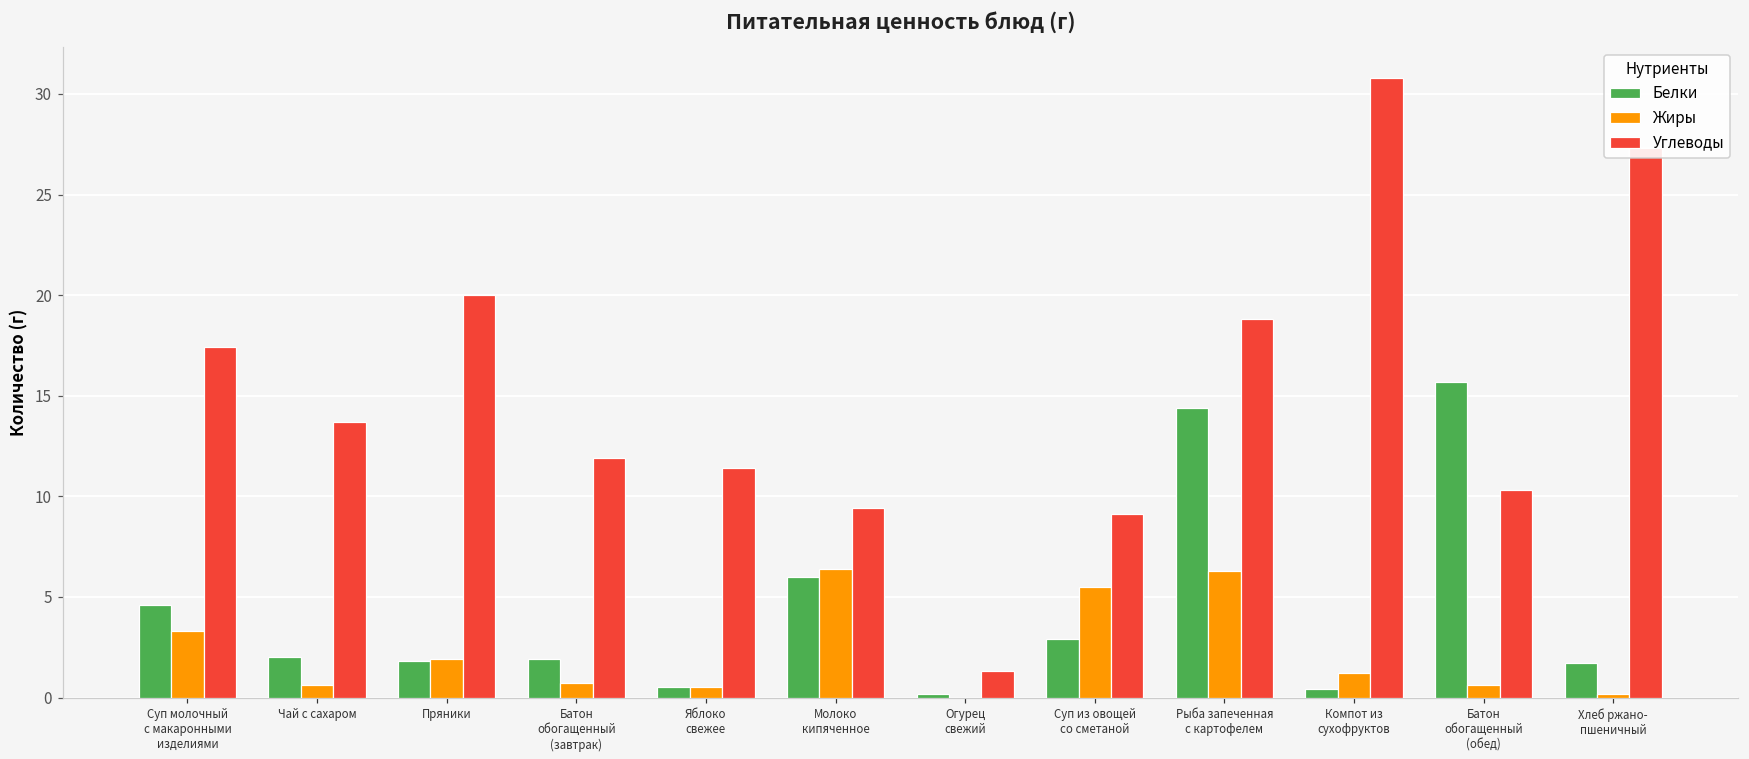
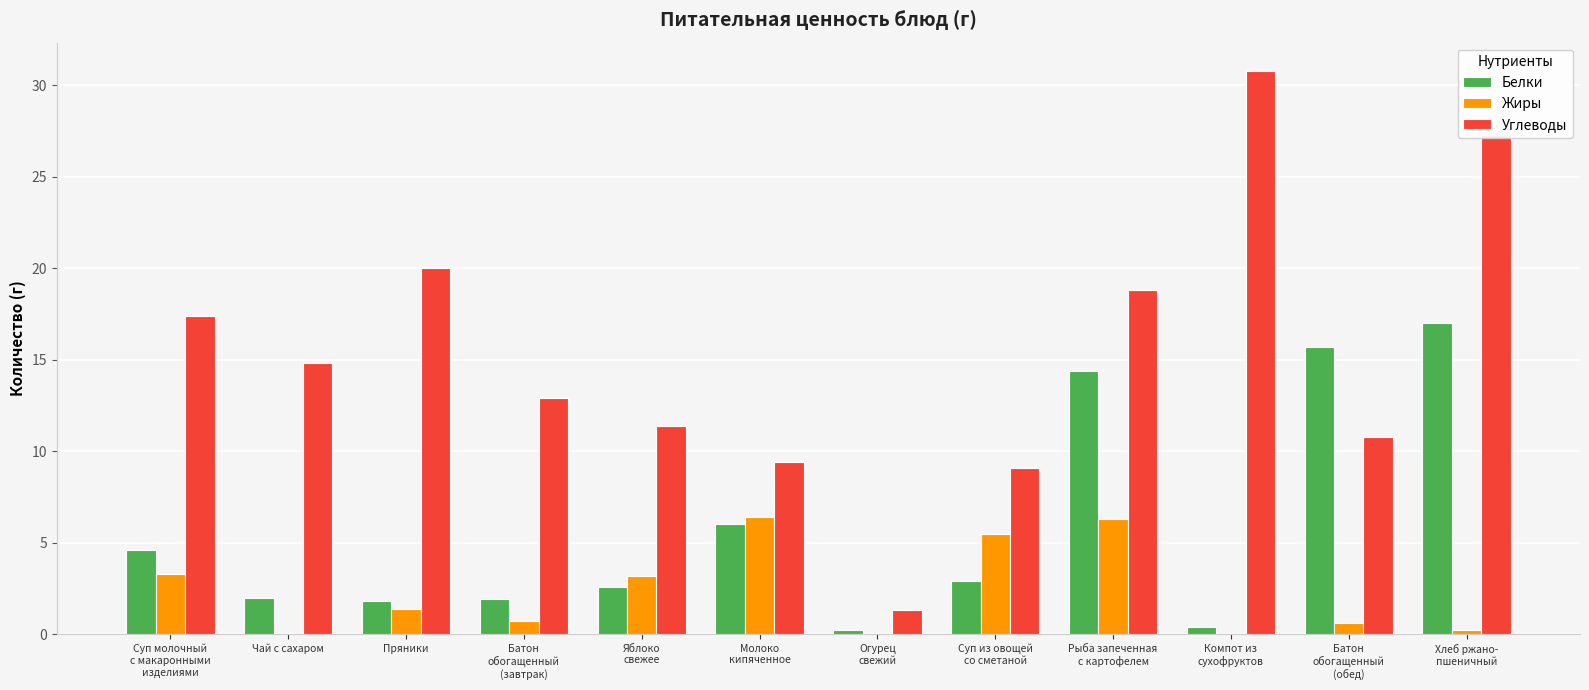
Жиры, Чай с сахаром: 0.6 -> 0.0
Углеводы, Чай с сахаром: 13.7 -> 14.8
Жиры, Пряники: 1.9 -> 1.4
Углеводы, Батон обогащенный (завтрак): 11.9 -> 12.9
Белки, Яблоко свежее: 0.5 -> 2.6
Жиры, Яблоко свежее: 0.5 -> 3.2
Жиры, Компот из сухофруктов: 1.2 -> 0.0
Углеводы, Батон обогащенный (обед): 10.3 -> 10.8
Белки, Хлеб ржано- пшеничный: 1.7 -> 17.0
